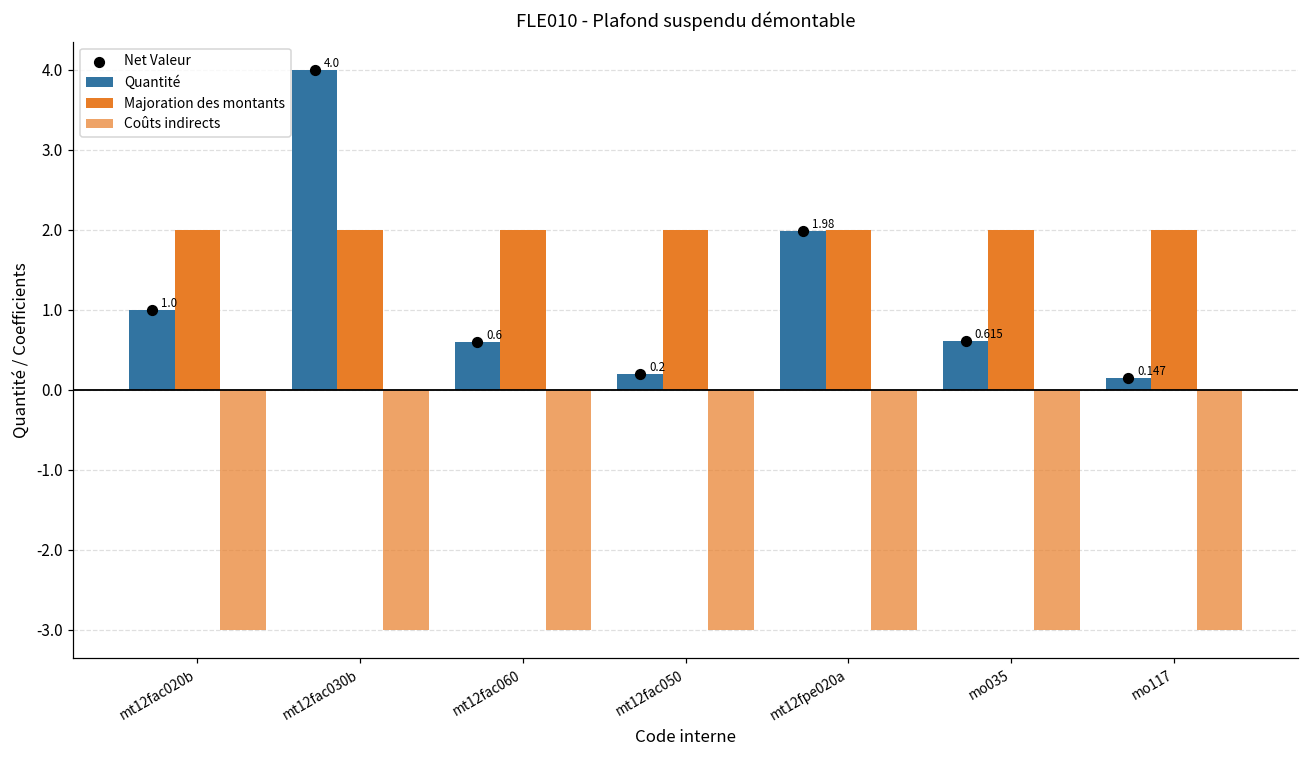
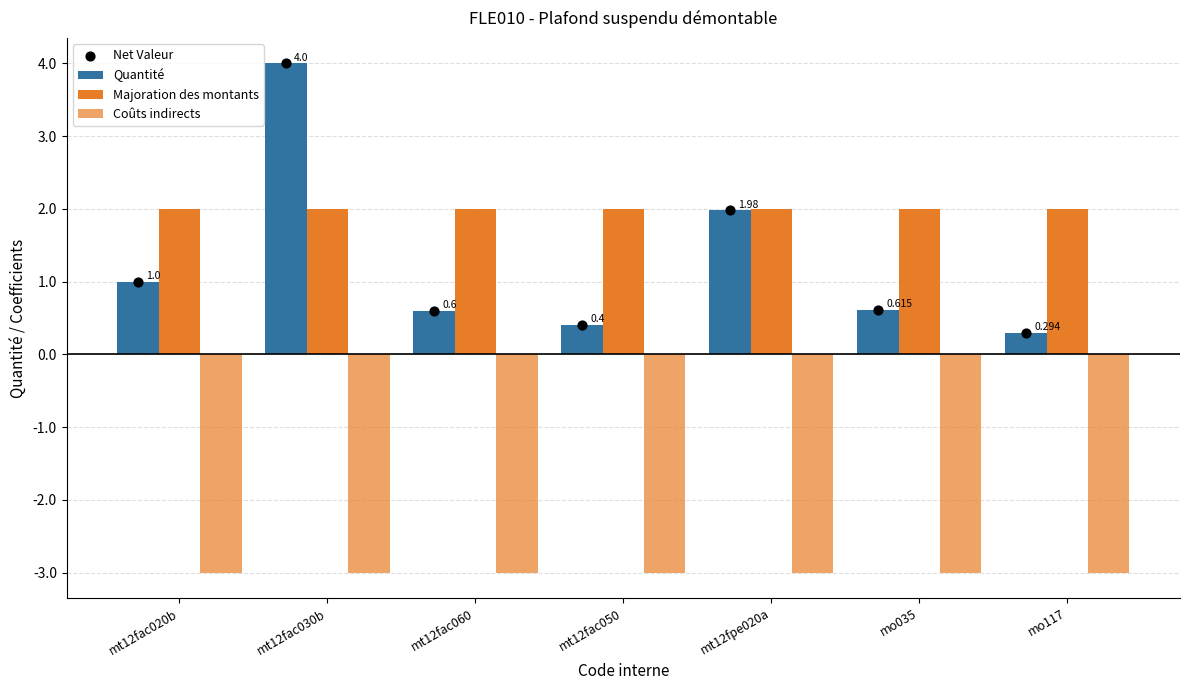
Quantité, mt12fac050: 0.2 -> 0.4
Quantité, mo117: 0.147 -> 0.294
